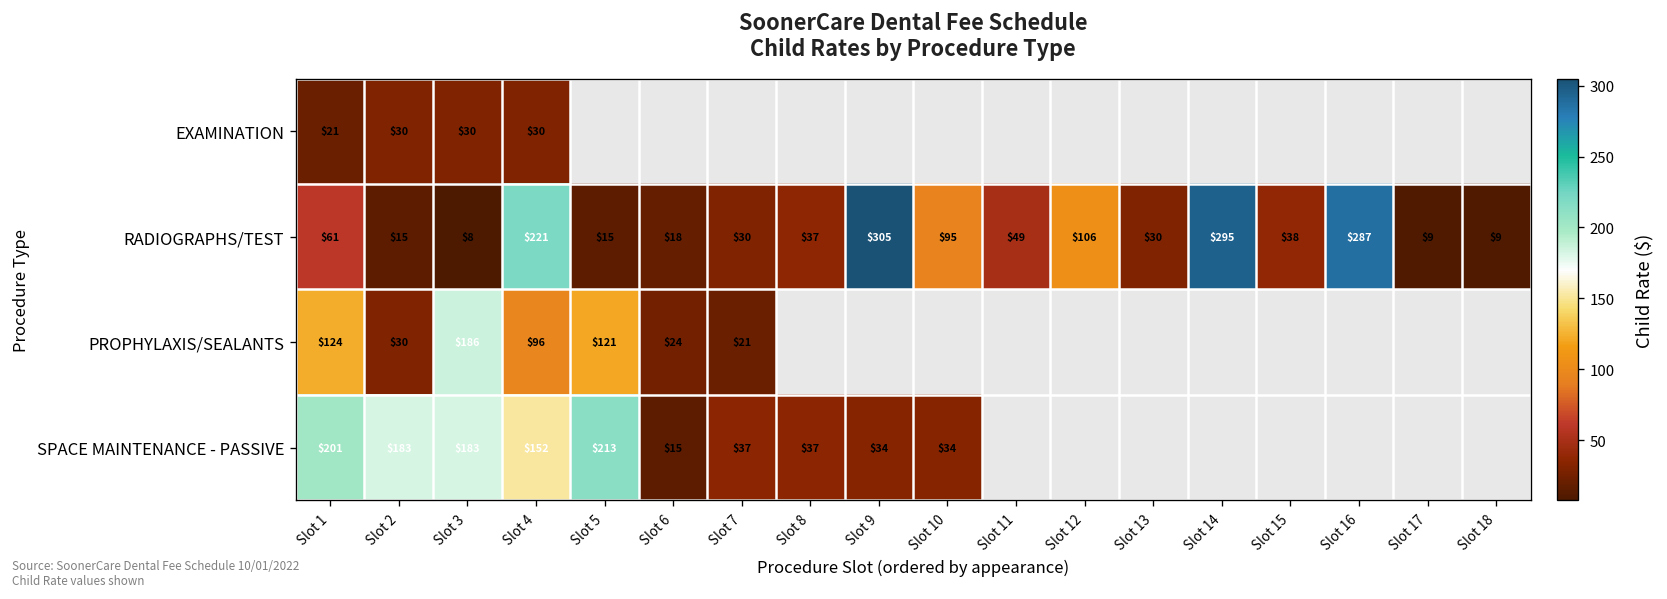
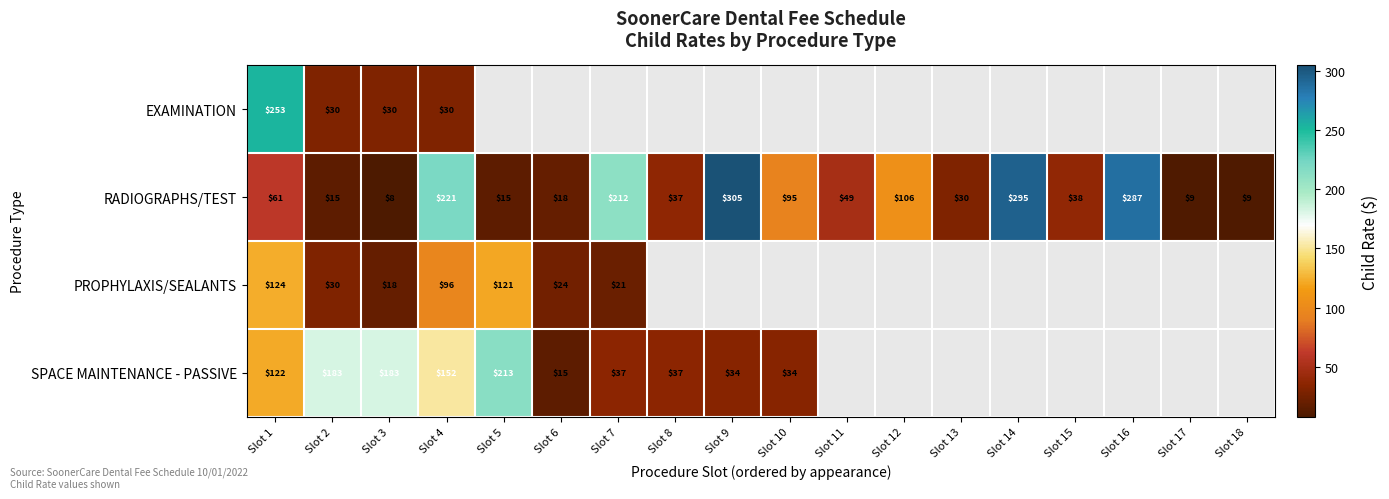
EXAMINATION, Slot 1: $21 -> $253
RADIOGRAPHS/TEST, Slot 7: $30 -> $212
PROPHYLAXIS/SEALANTS, Slot 3: $186 -> $18
SPACE MAINTENANCE - PASSIVE, Slot 1: $201 -> $122
